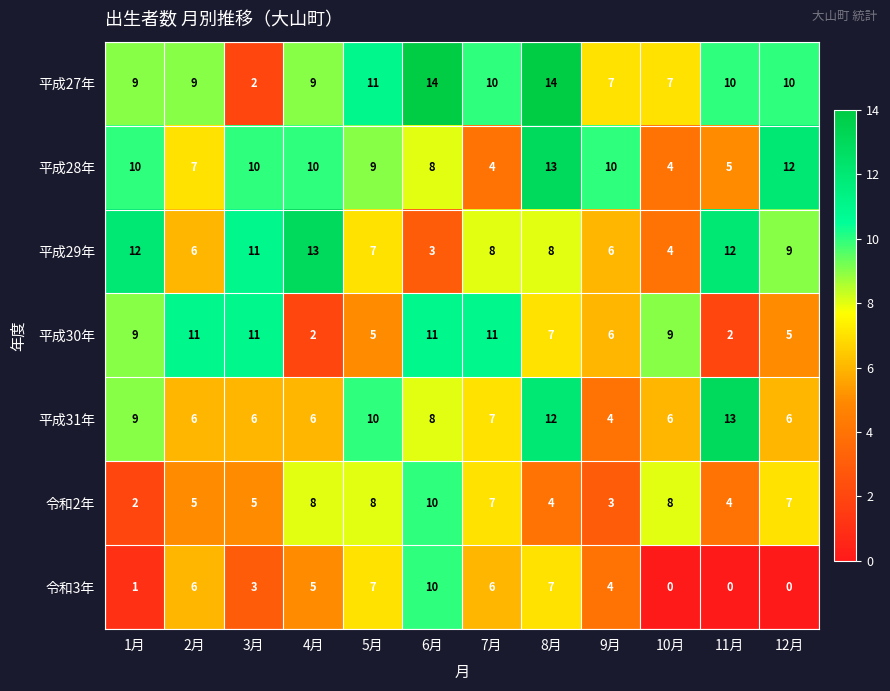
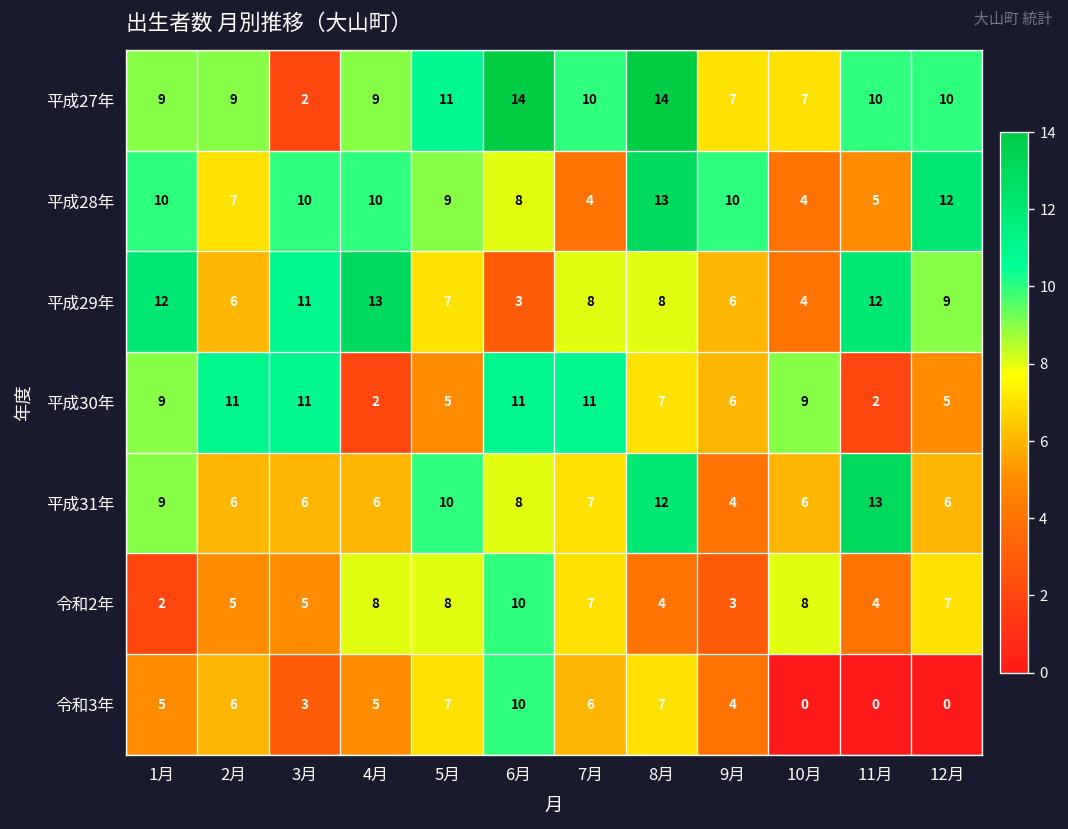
令和3年, 1月: 1 -> 5
